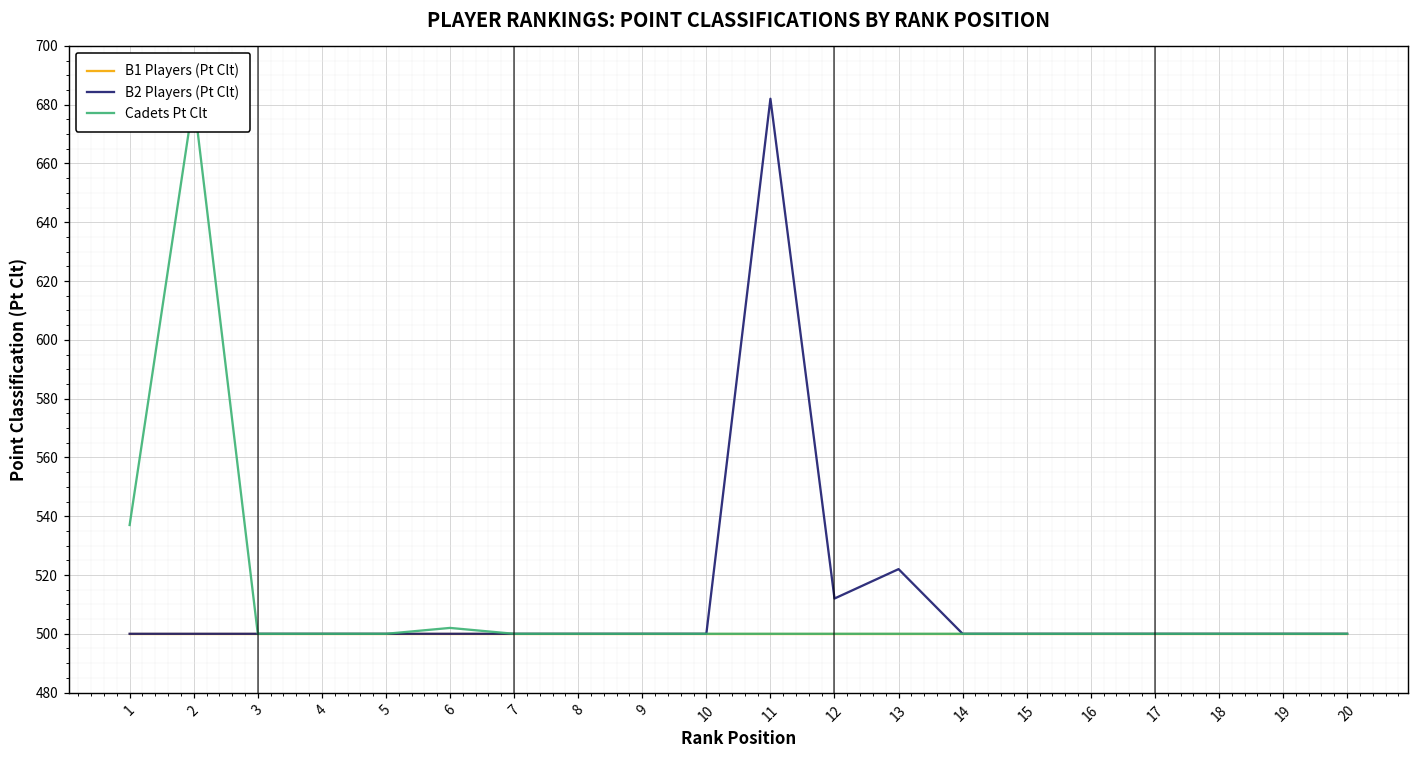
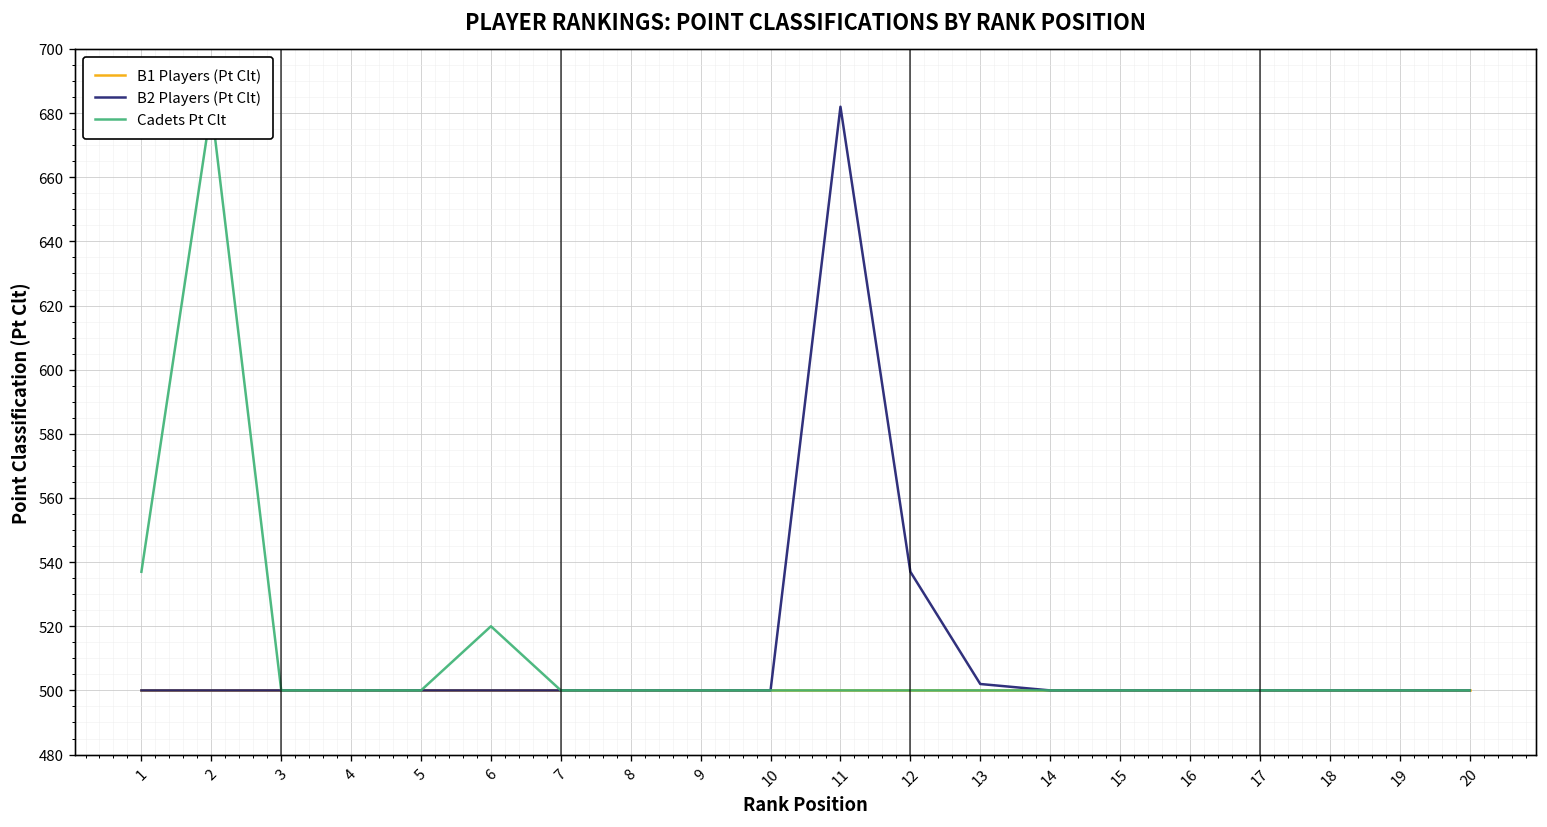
Cadets Pt Clt, 6: 502 -> 520
B2 Players (Pt Clt), 12: 512 -> 537
B2 Players (Pt Clt), 13: 522 -> 502
